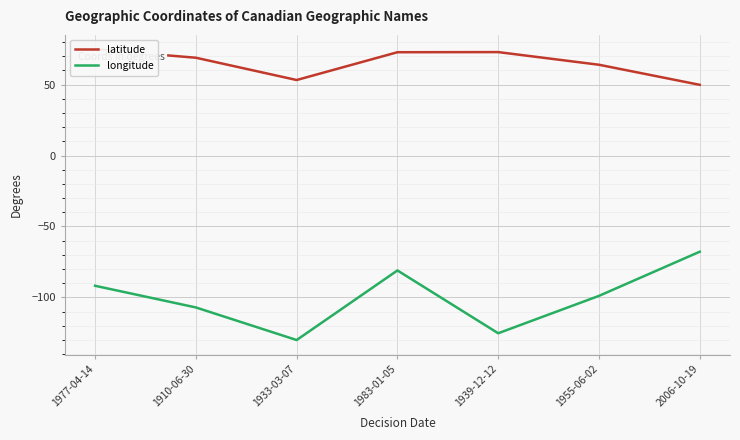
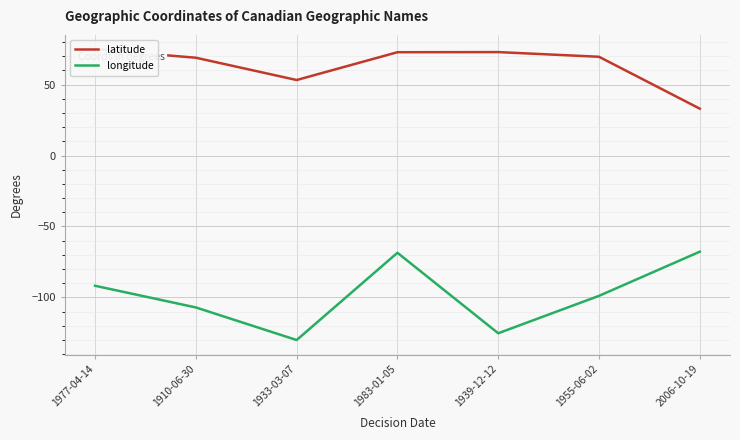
longitude, 1983-01-05: -81 -> -69
latitude, 1955-06-02: 64 -> 70
latitude, 2006-10-19: 50 -> 33
